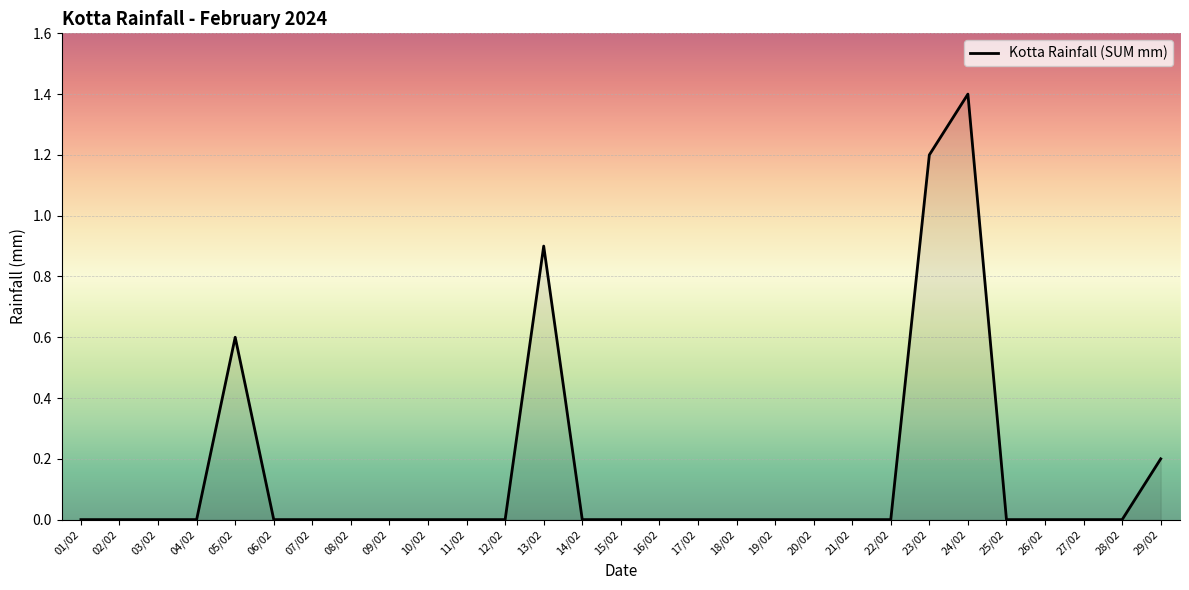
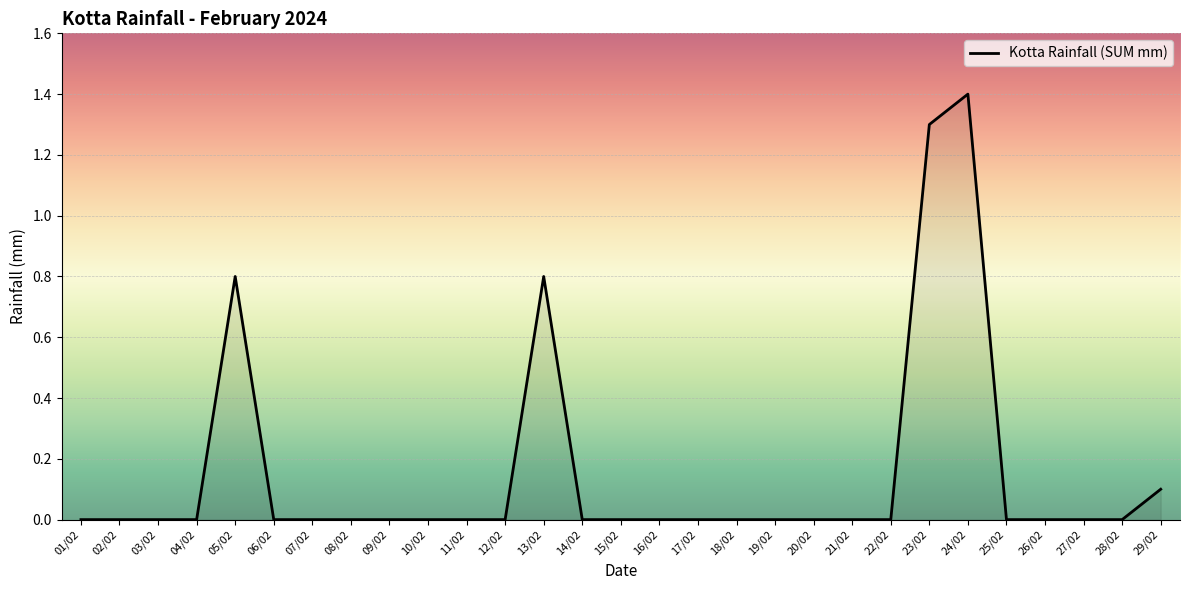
05/02: 0.6 -> 0.8
13/02: 0.9 -> 0.8
23/02: 1.2 -> 1.3
29/02: 0.2 -> 0.1
